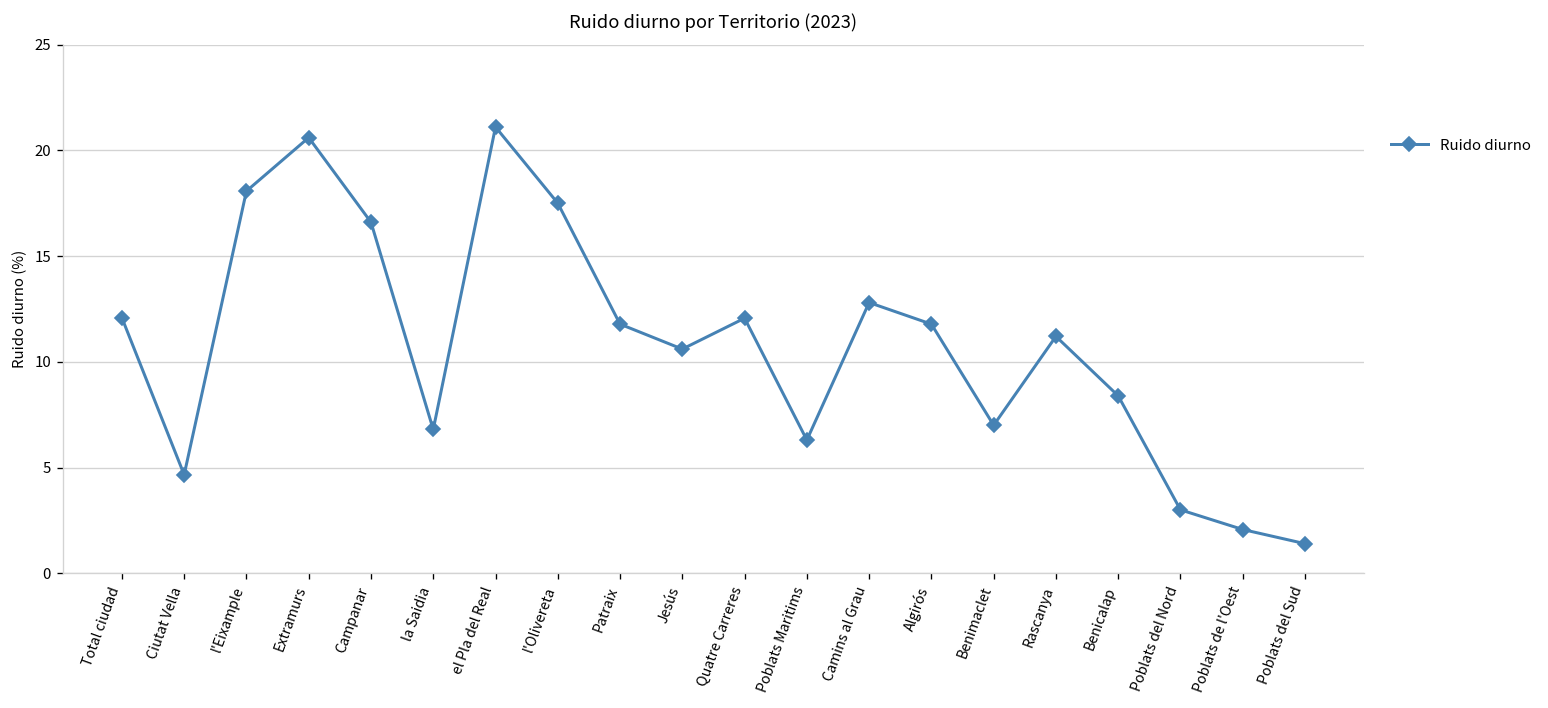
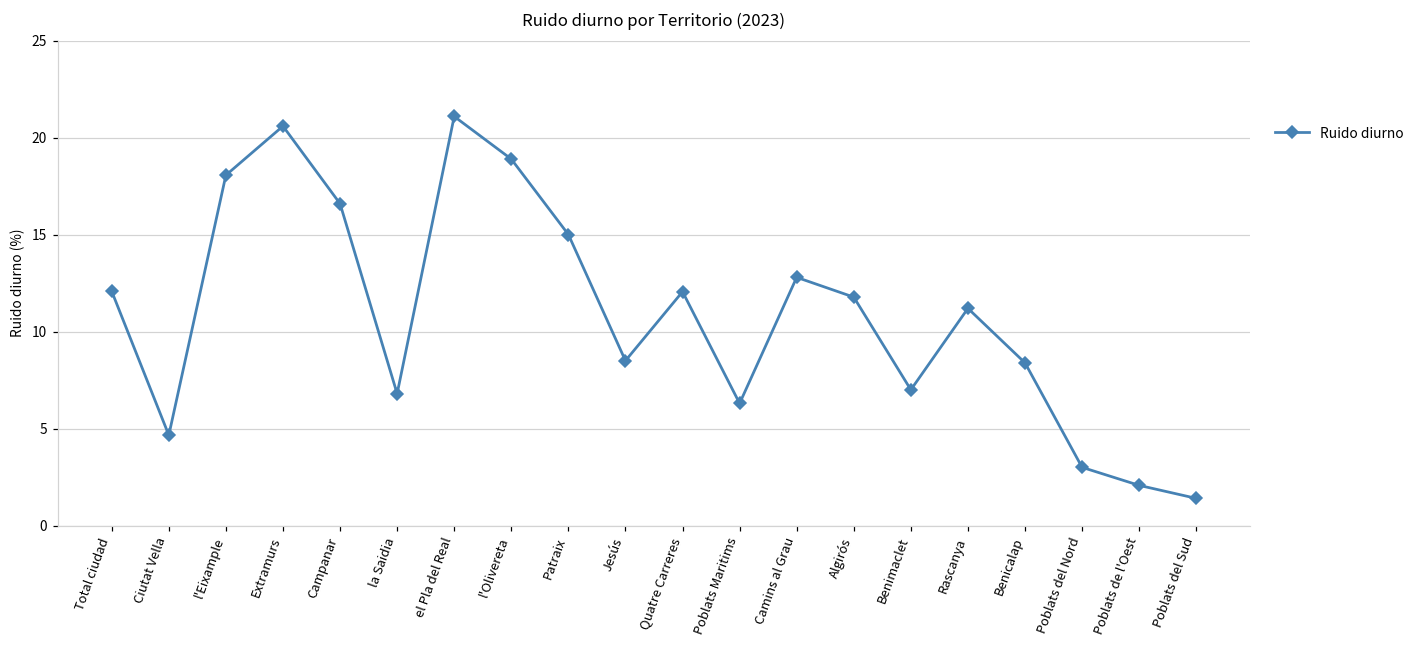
l'Olivereta: 17.5 -> 18.9
Patraix: 11.8 -> 15.0
Jesús: 10.6 -> 8.5
